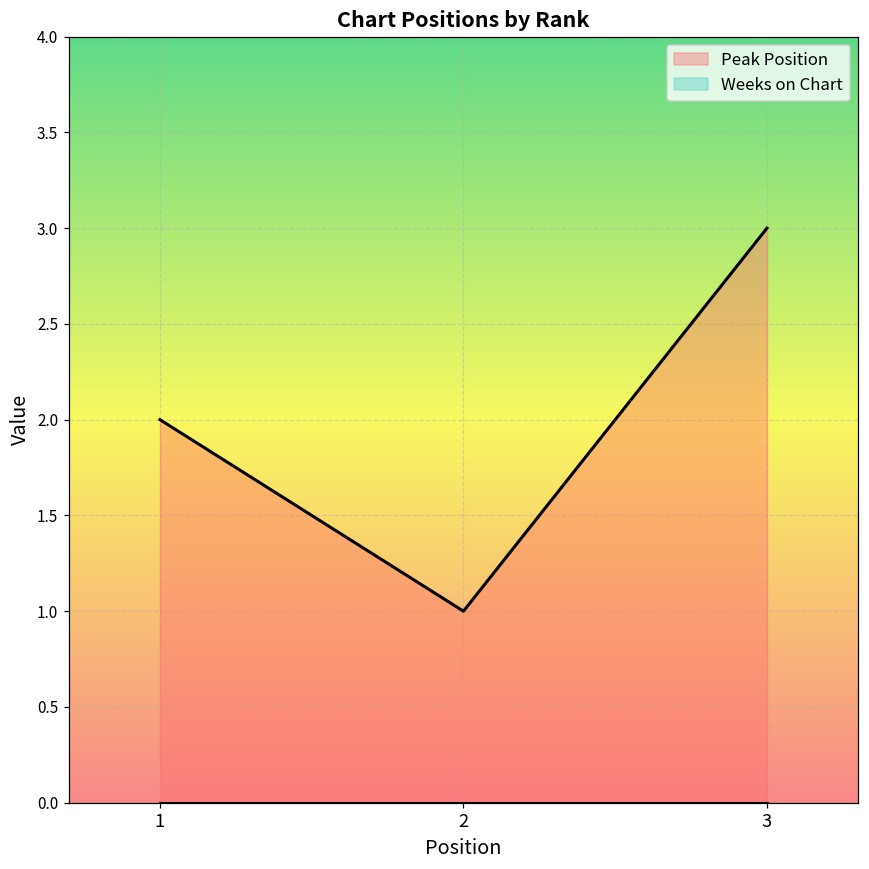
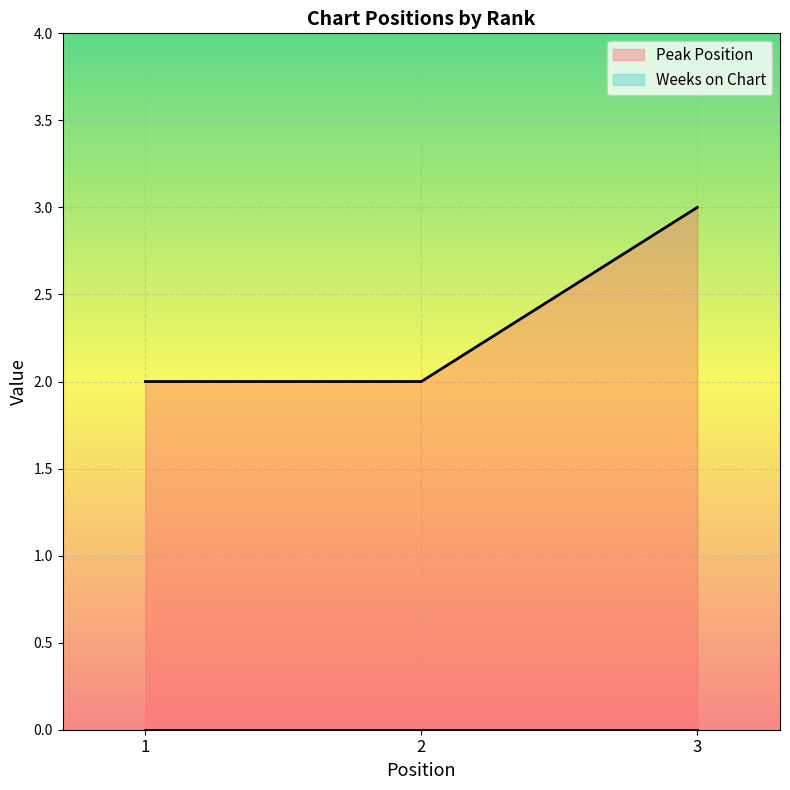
Peak Position, 2: 1 -> 2
